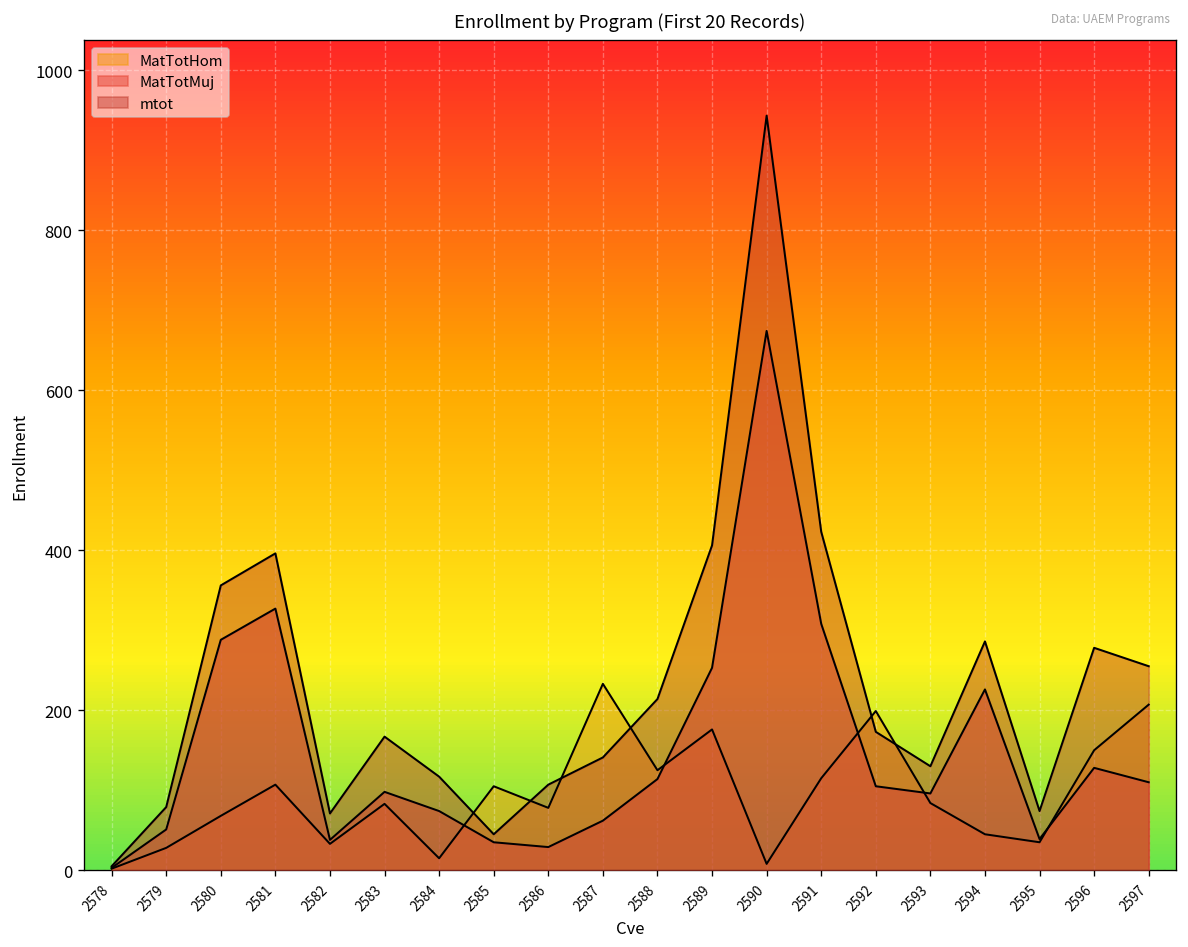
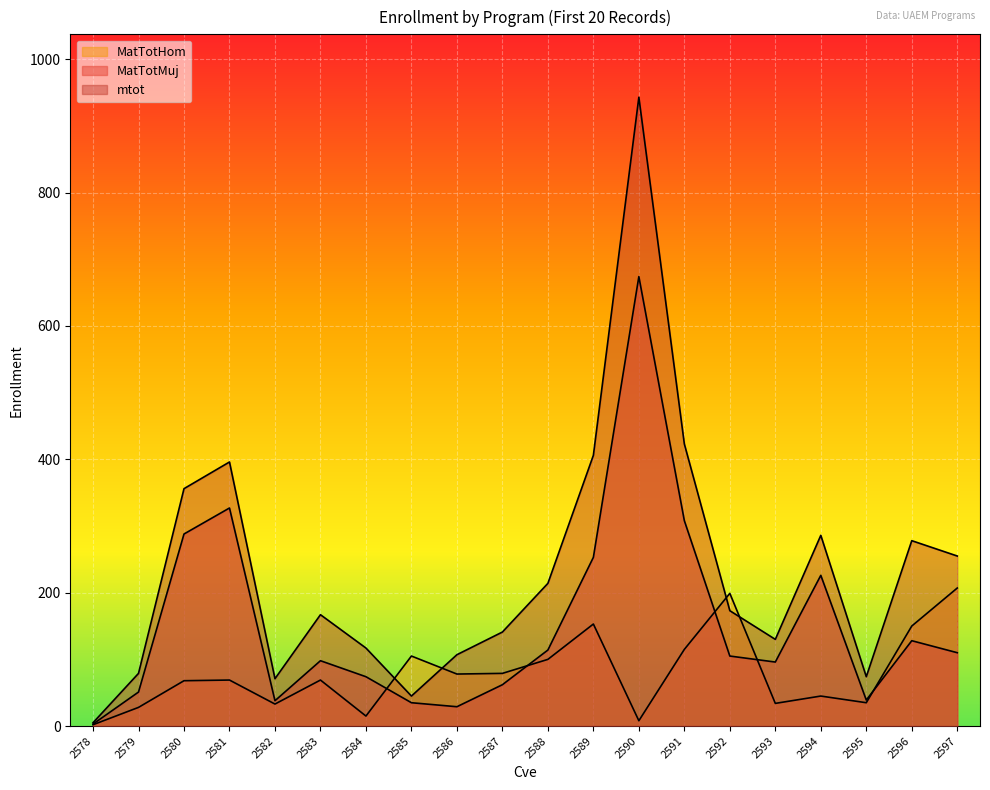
MatTotHom, 2581: 110 -> 70
MatTotHom, 2583: 80 -> 70
MatTotHom, 2587: 230 -> 80
MatTotHom, 2588: 130 -> 100
MatTotHom, 2589: 180 -> 150
MatTotHom, 2593: 80 -> 30
